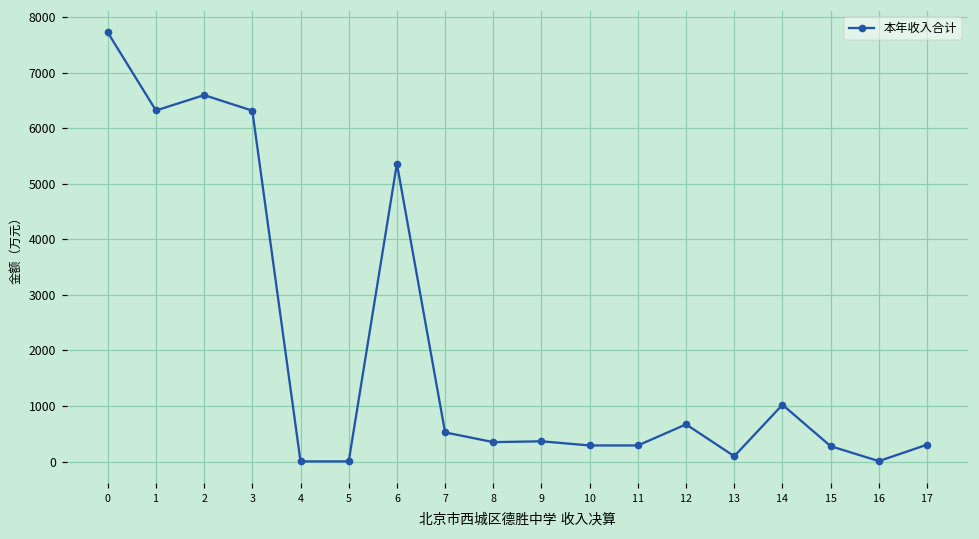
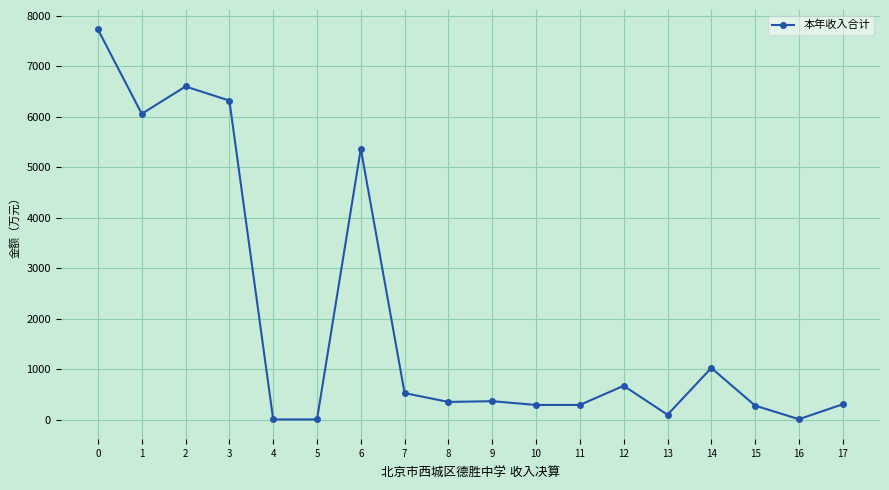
1: 6300 -> 6100
